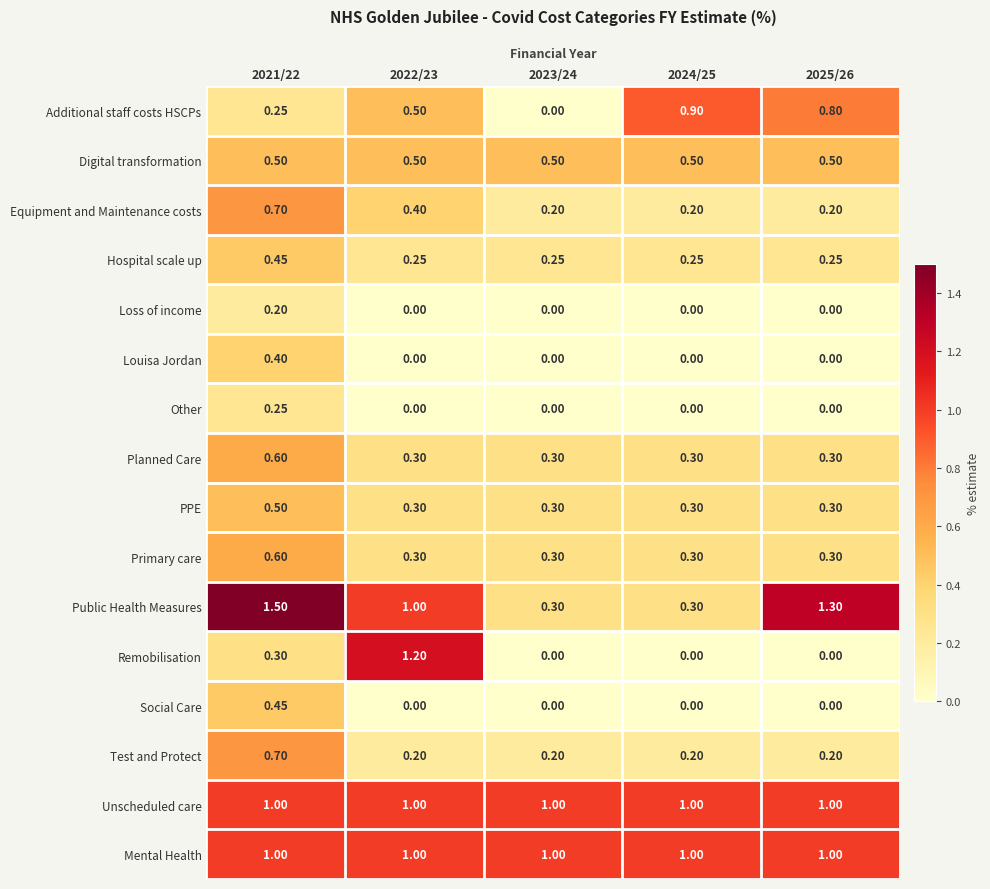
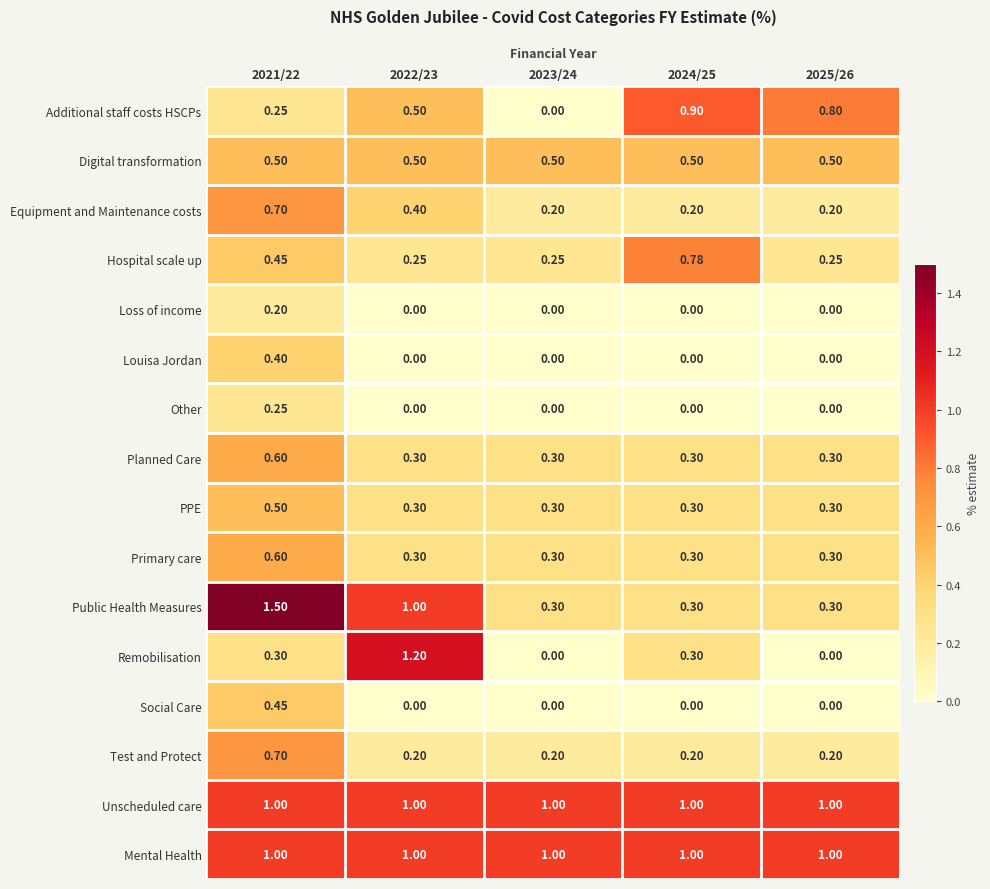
Hospital scale up, 2024/25: 0.25 -> 0.78
Public Health Measures, 2025/26: 1.30 -> 0.30
Remobilisation, 2024/25: 0.00 -> 0.30
